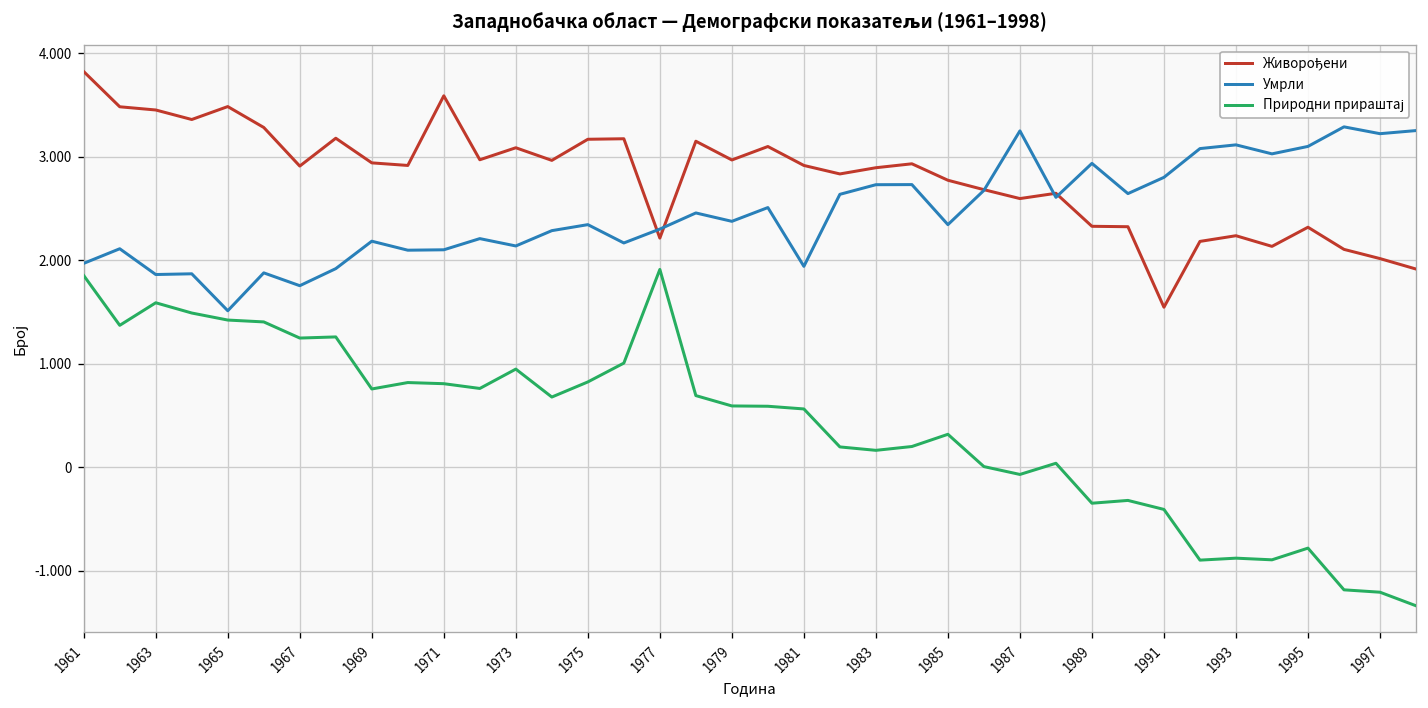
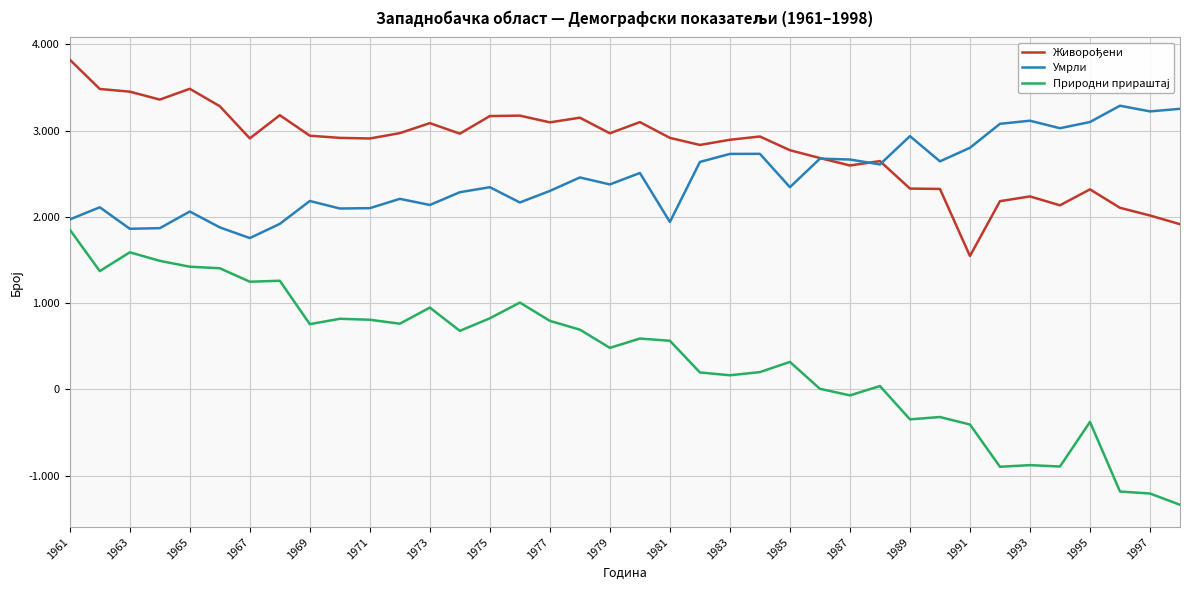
Умрли, 1965: 1.5 -> 2.1
Живорођени, 1971: 3.6 -> 2.9
Живорођени, 1977: 2.2 -> 3.1
Природни прираштај, 1977: 1.9 -> 0.8
Природни прираштај, 1979: 0.6 -> 0.5
Умрли, 1987: 3.3 -> 2.7
Природни прираштај, 1995: -0.8 -> -0.4
